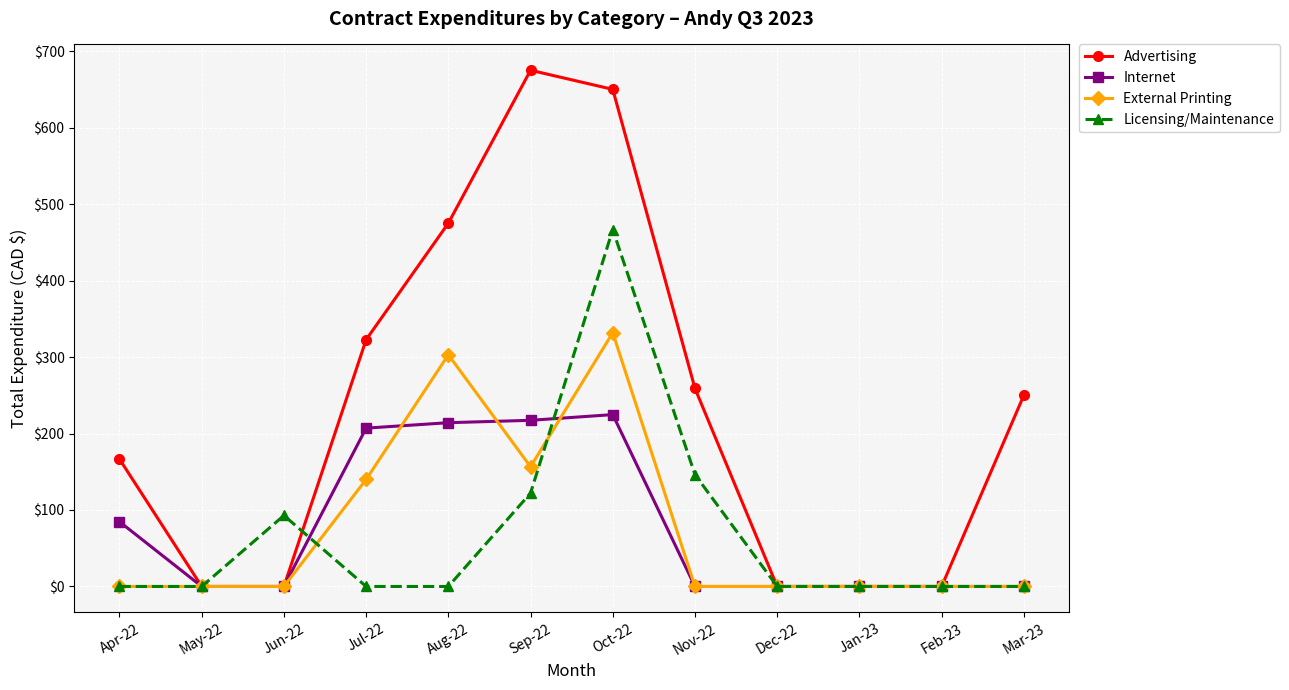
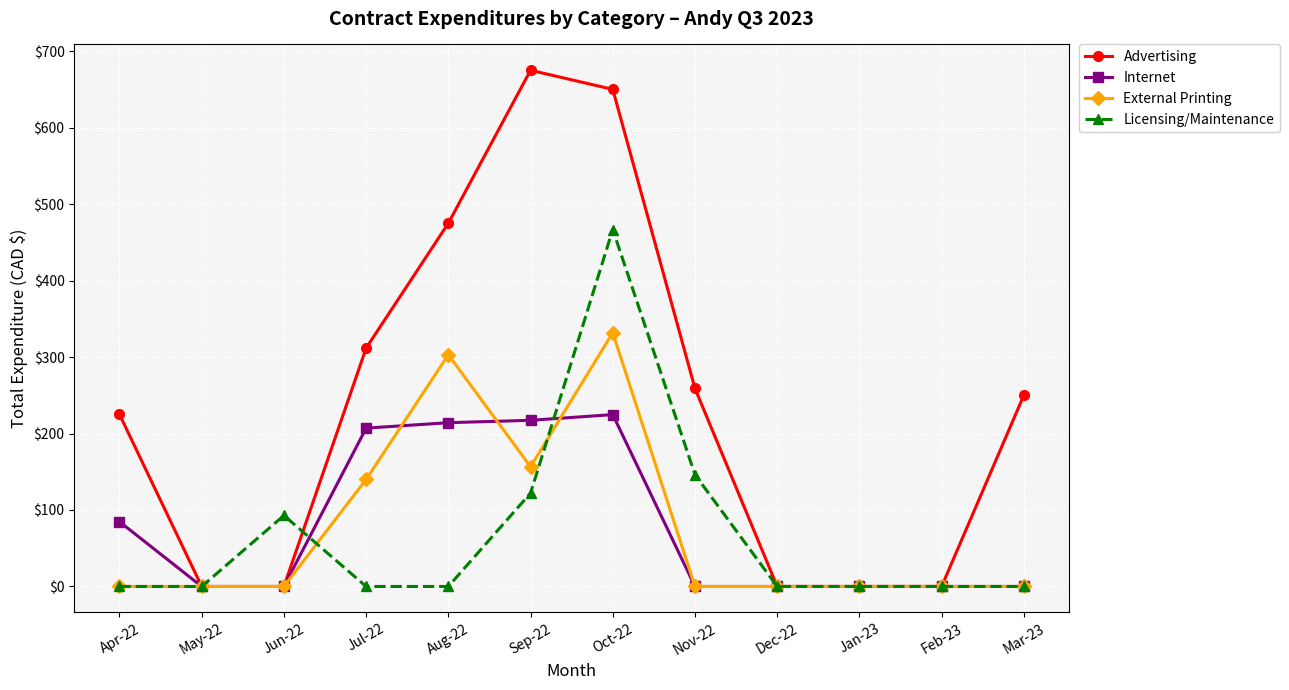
Advertising, Apr-22: $170 -> $230
Advertising, Jul-22: $320 -> $310
